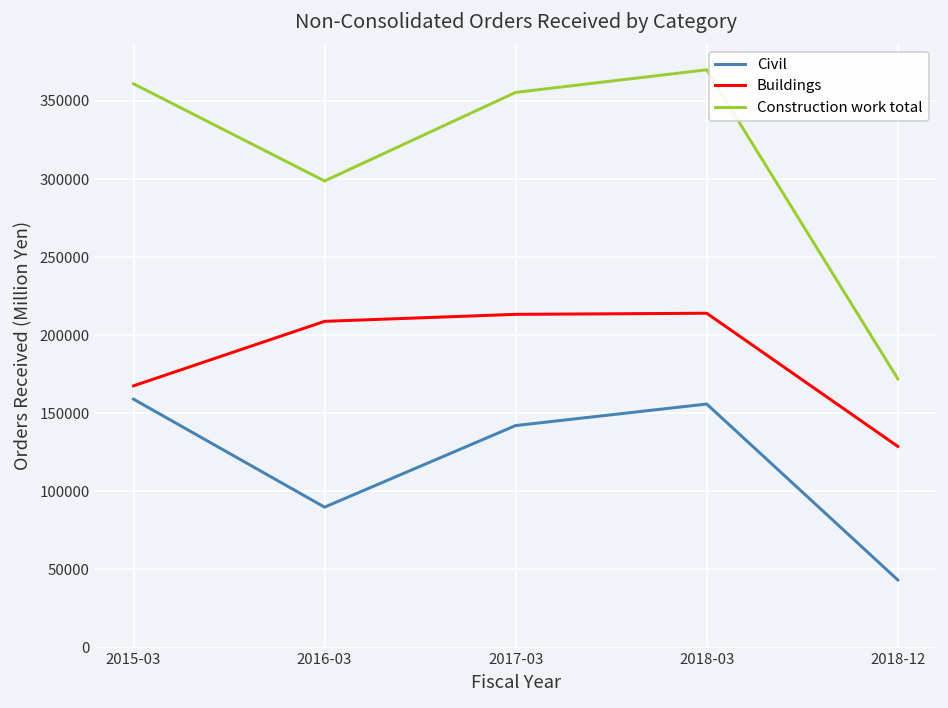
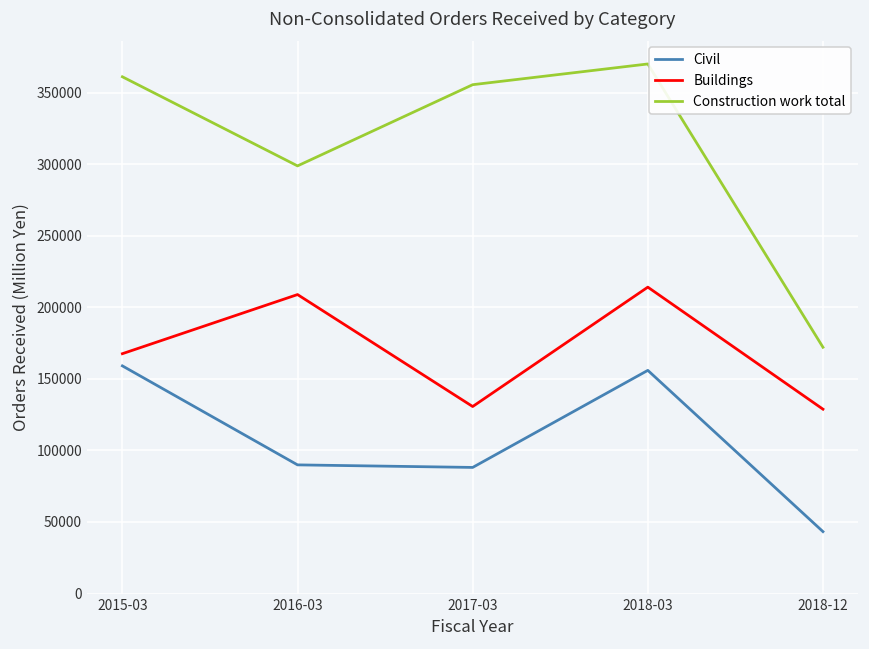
Civil, 2017-03: 142000 -> 88000
Buildings, 2017-03: 213000 -> 131000
